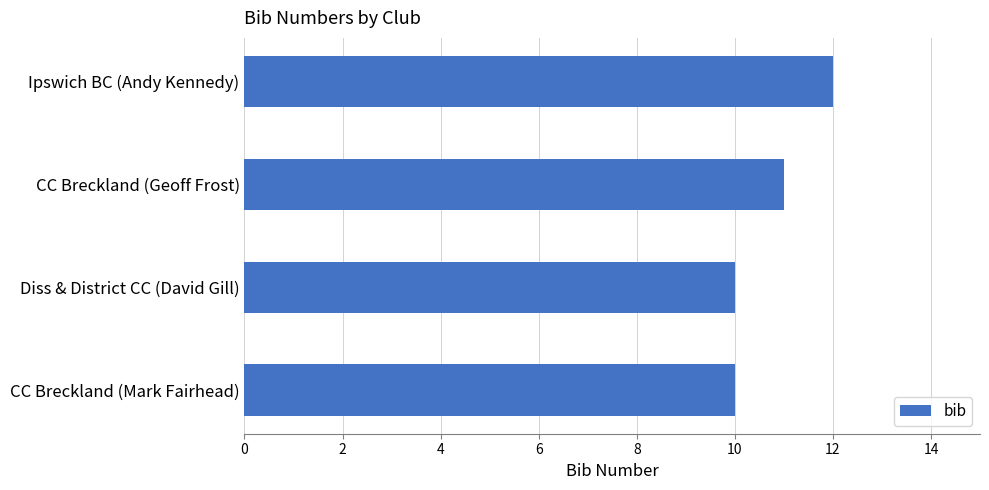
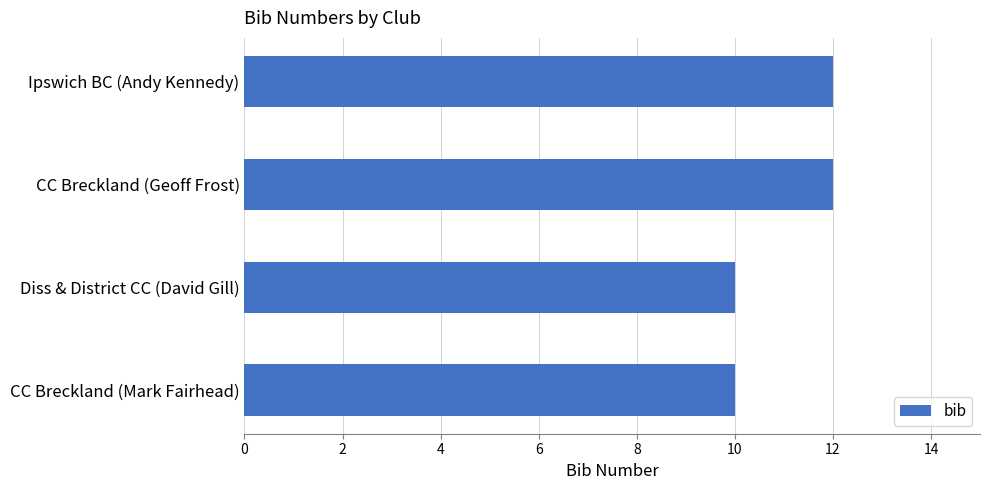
CC Breckland (Geoff Frost): 11 -> 12
